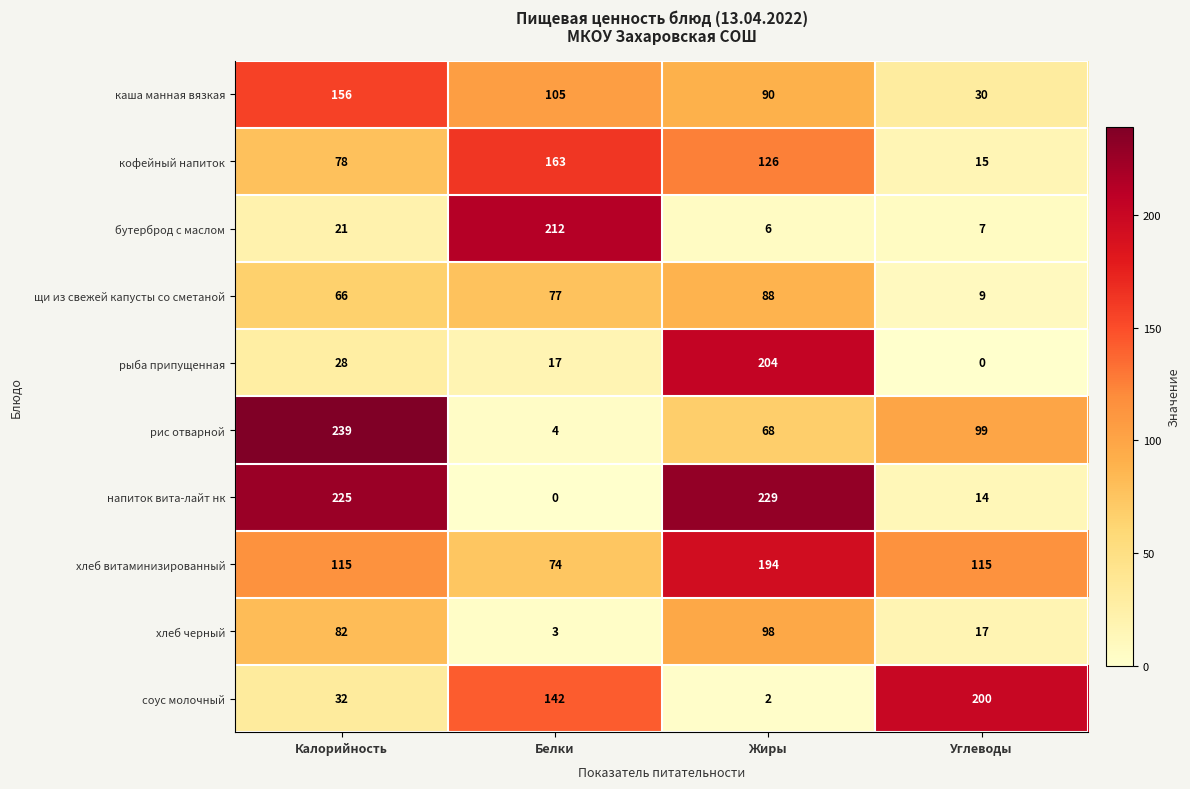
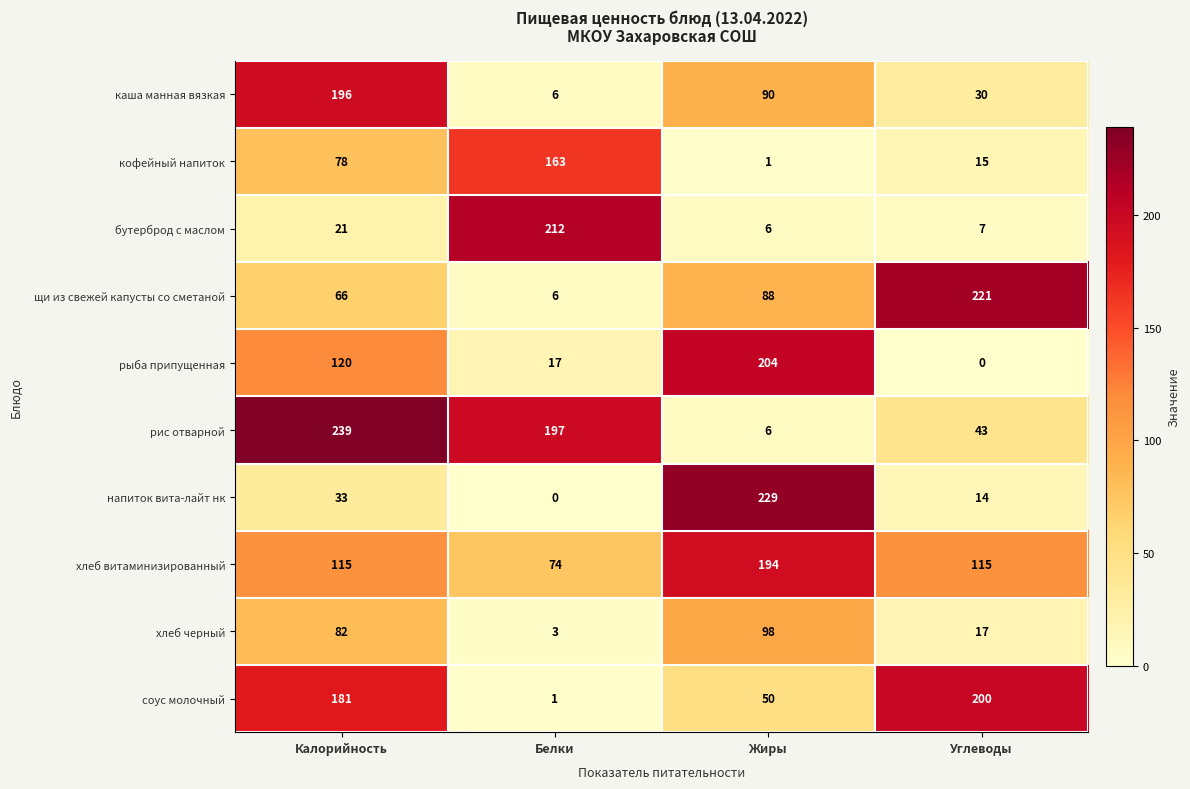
каша манная вязкая, Калорийность: 156 -> 196
каша манная вязкая, Белки: 105 -> 6
кофейный напиток, Жиры: 126 -> 1
щи из свежей капусты со сметаной, Белки: 77 -> 6
щи из свежей капусты со сметаной, Углеводы: 9 -> 221
рыба припущенная, Калорийность: 28 -> 120
рис отварной, Белки: 4 -> 197
рис отварной, Жиры: 68 -> 6
рис отварной, Углеводы: 99 -> 43
напиток вита-лайт нк, Калорийность: 225 -> 33
соус молочный, Калорийность: 32 -> 181
соус молочный, Белки: 142 -> 1
соус молочный, Жиры: 2 -> 50
